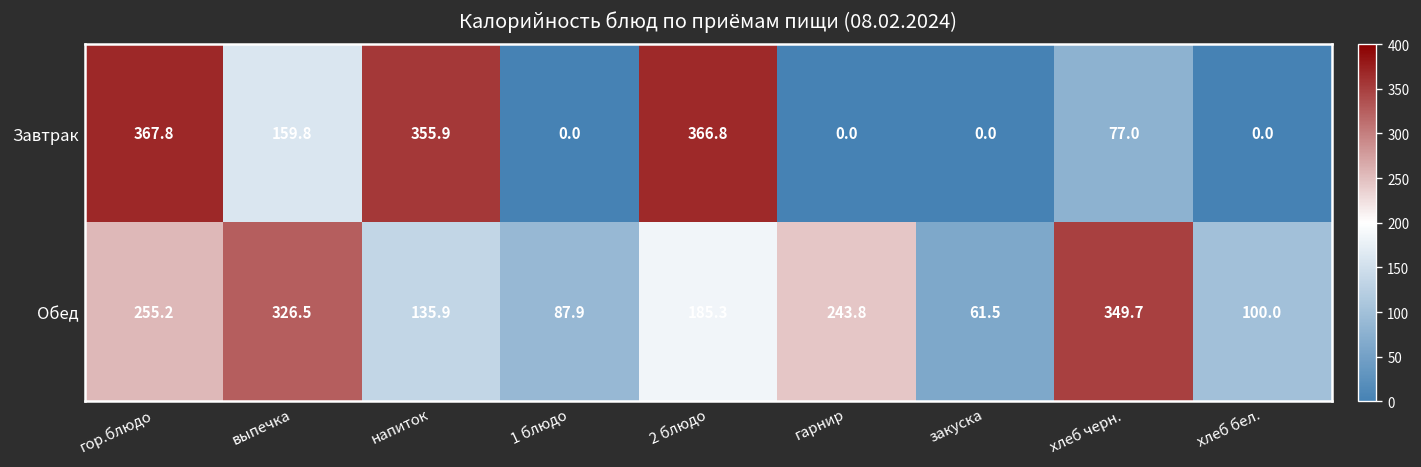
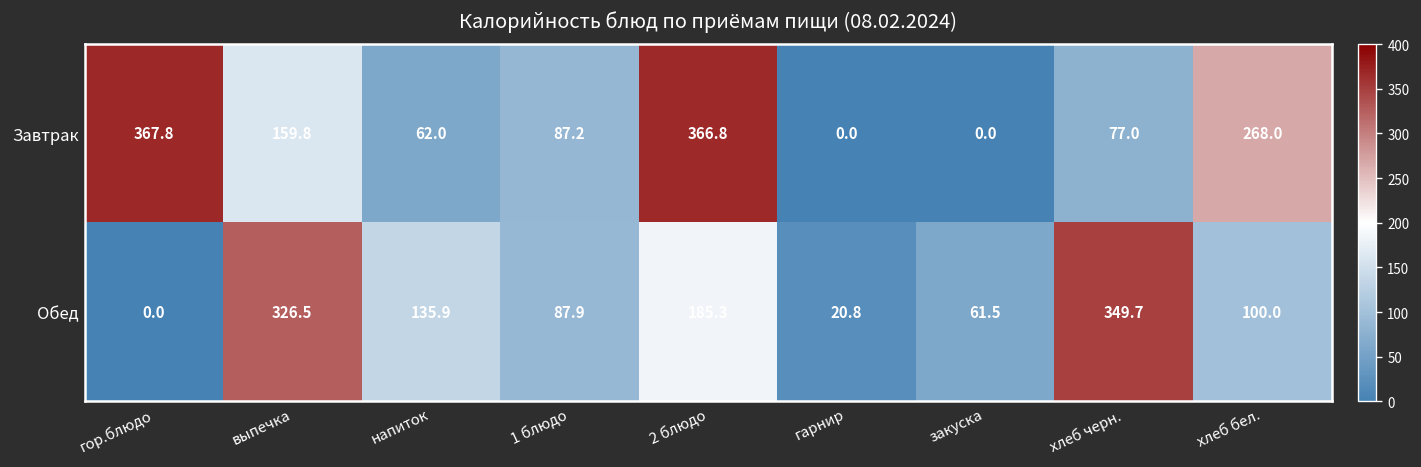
Завтрак, напиток: 355.9 -> 62.0
Завтрак, 1 блюдо: 0.0 -> 87.2
Завтрак, хлеб бел.: 0.0 -> 268.0
Обед, гор.блюдо: 255.2 -> 0.0
Обед, гарнир: 243.8 -> 20.8
